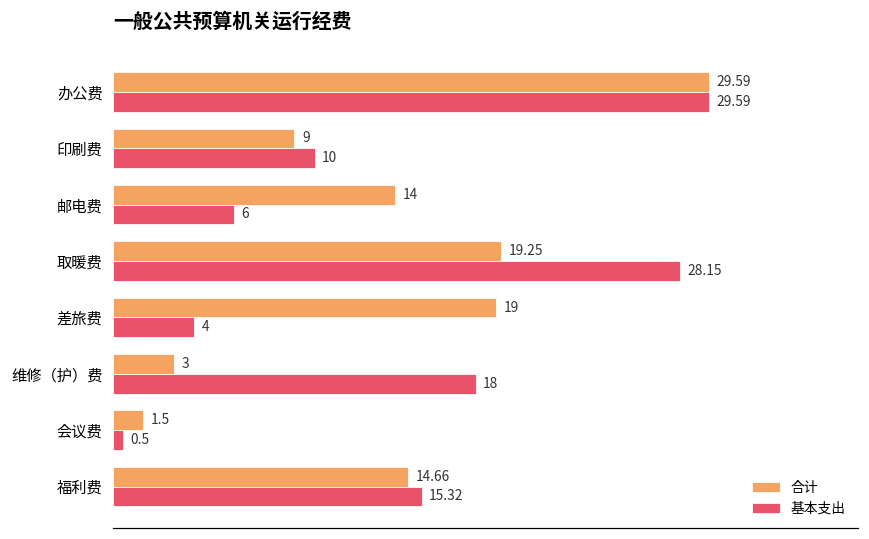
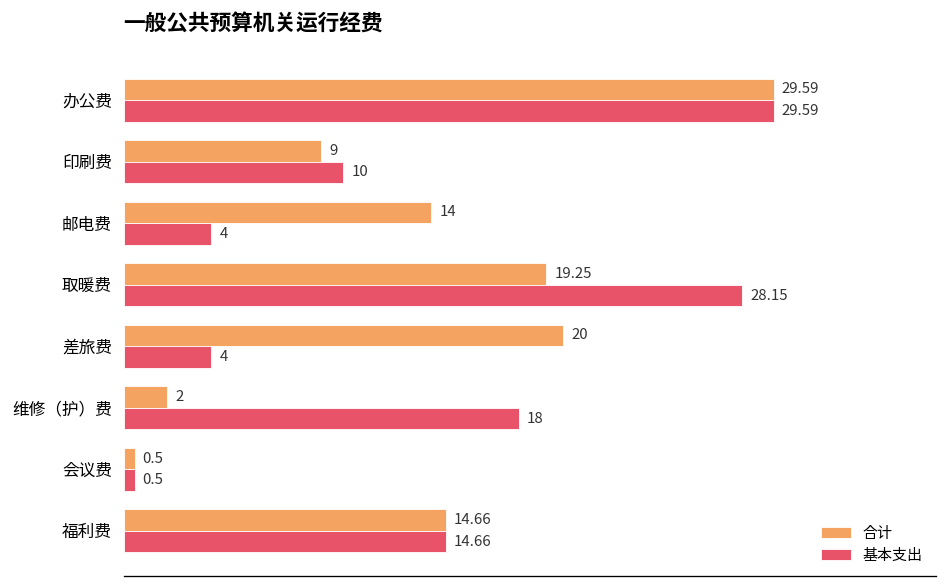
基本支出, 邮电费: 6 -> 4
合计, 差旅费: 19 -> 20
合计, 维修（护）费: 3 -> 2
合计, 会议费: 1.5 -> 0.5
基本支出, 福利费: 15.32 -> 14.66
